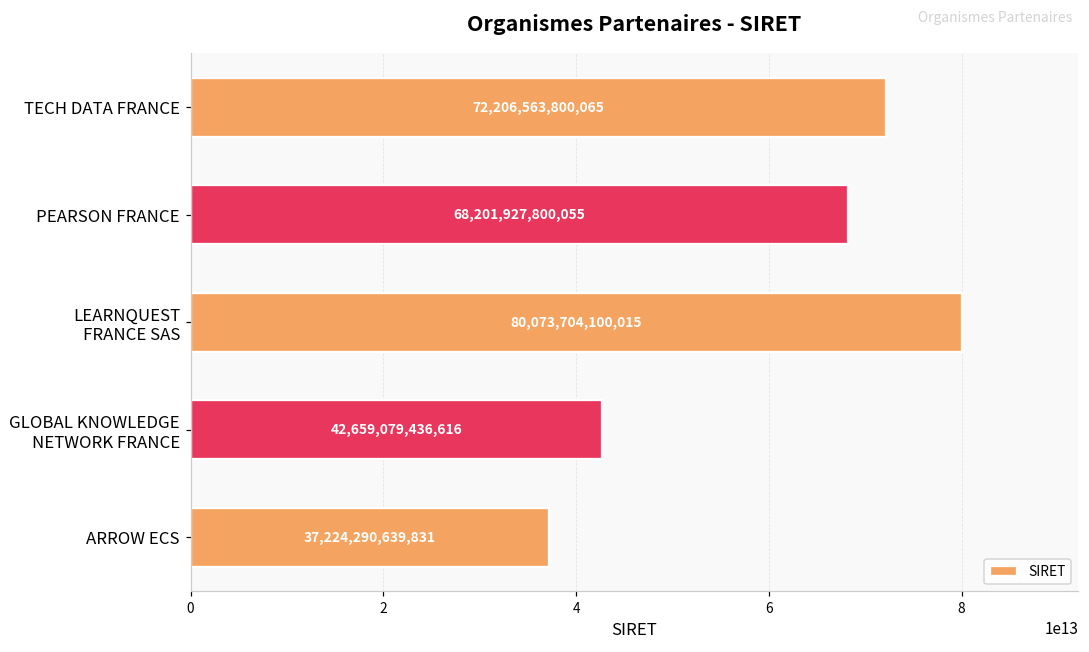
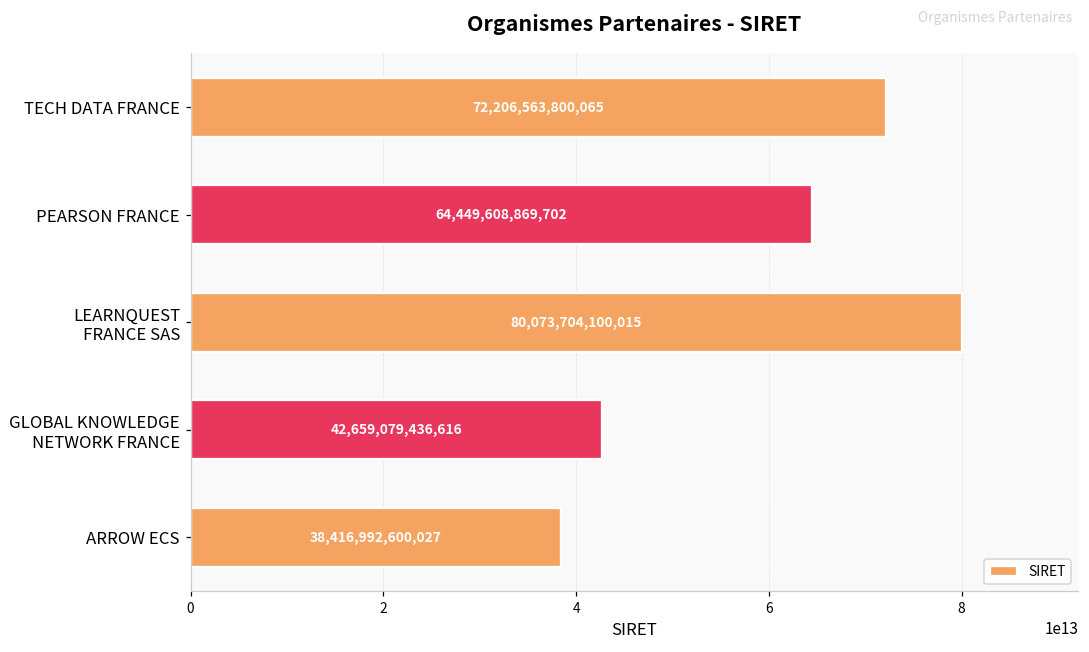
PEARSON FRANCE: 68,201,927,800,055 -> 64,449,608,869,702
ARROW ECS: 37,224,290,639,831 -> 38,416,992,600,027
